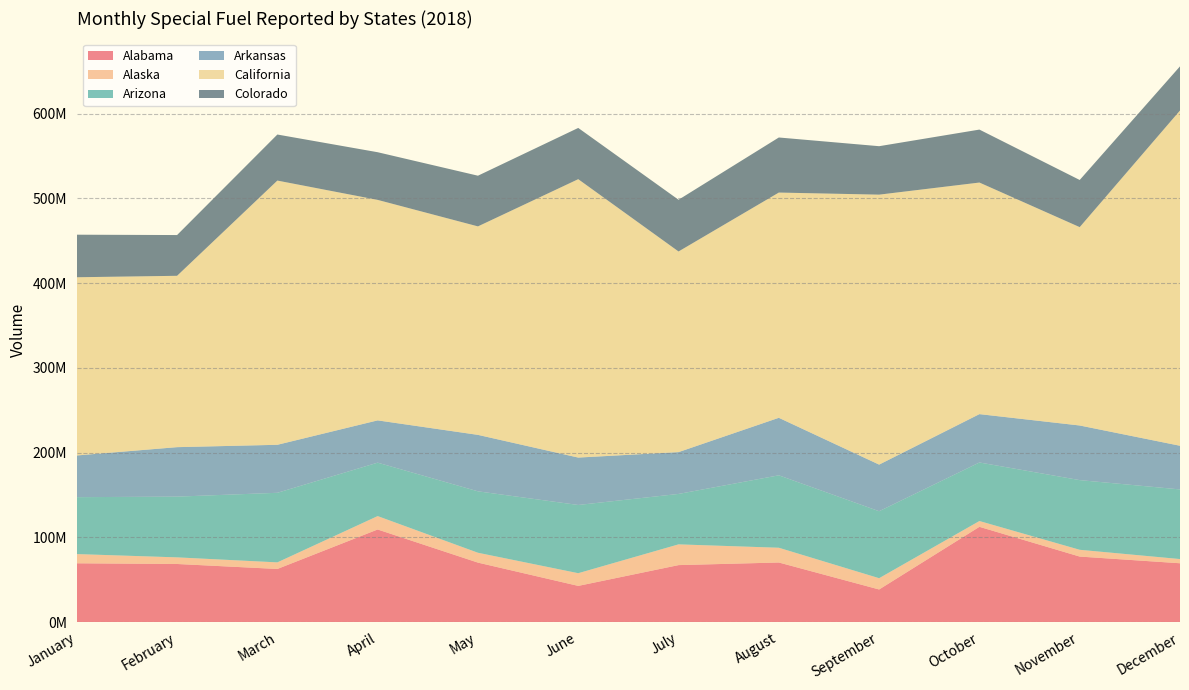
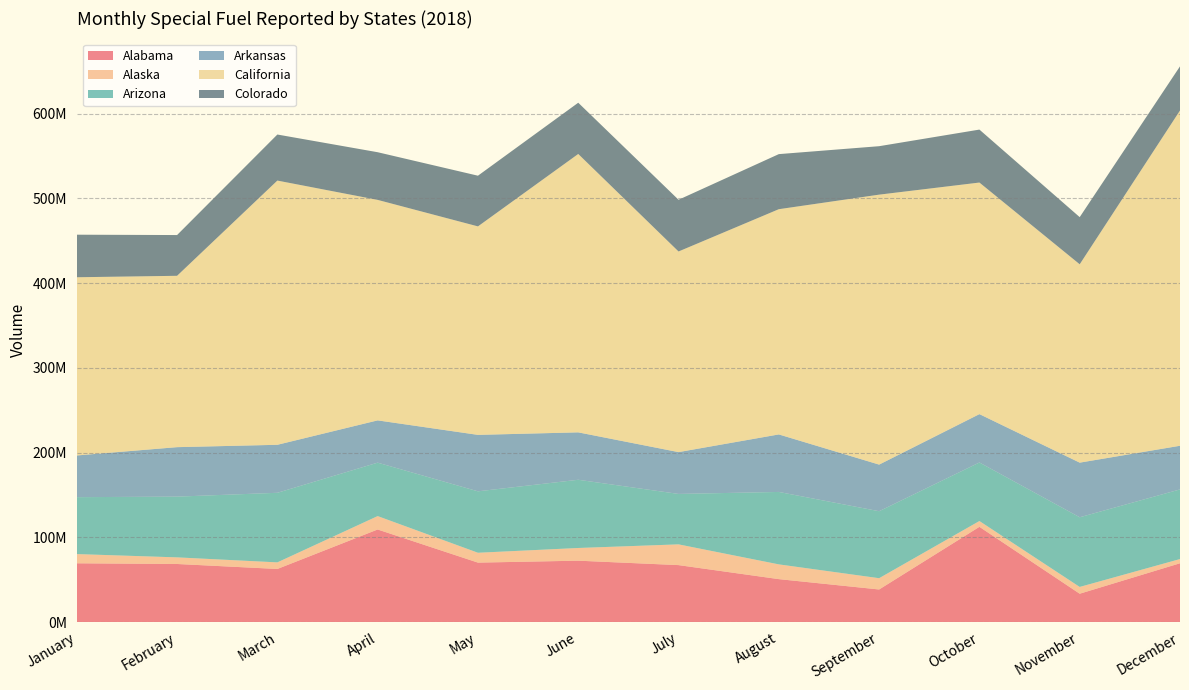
Alabama, June: 40000000 -> 70000000
Alabama, August: 70000000 -> 50000000
Alabama, November: 80000000 -> 30000000
